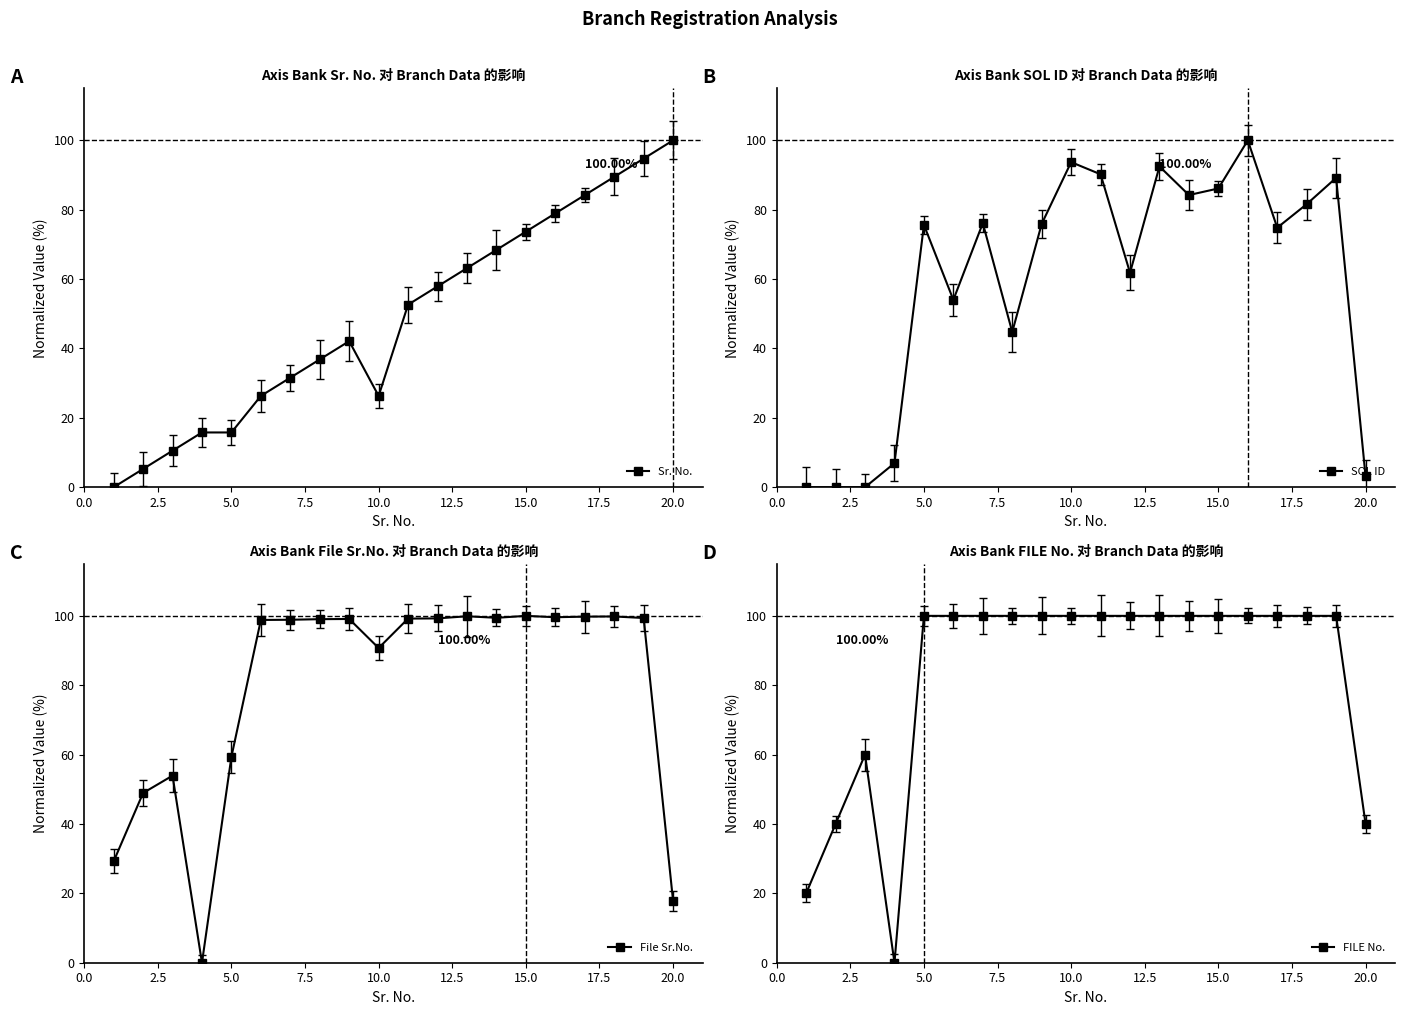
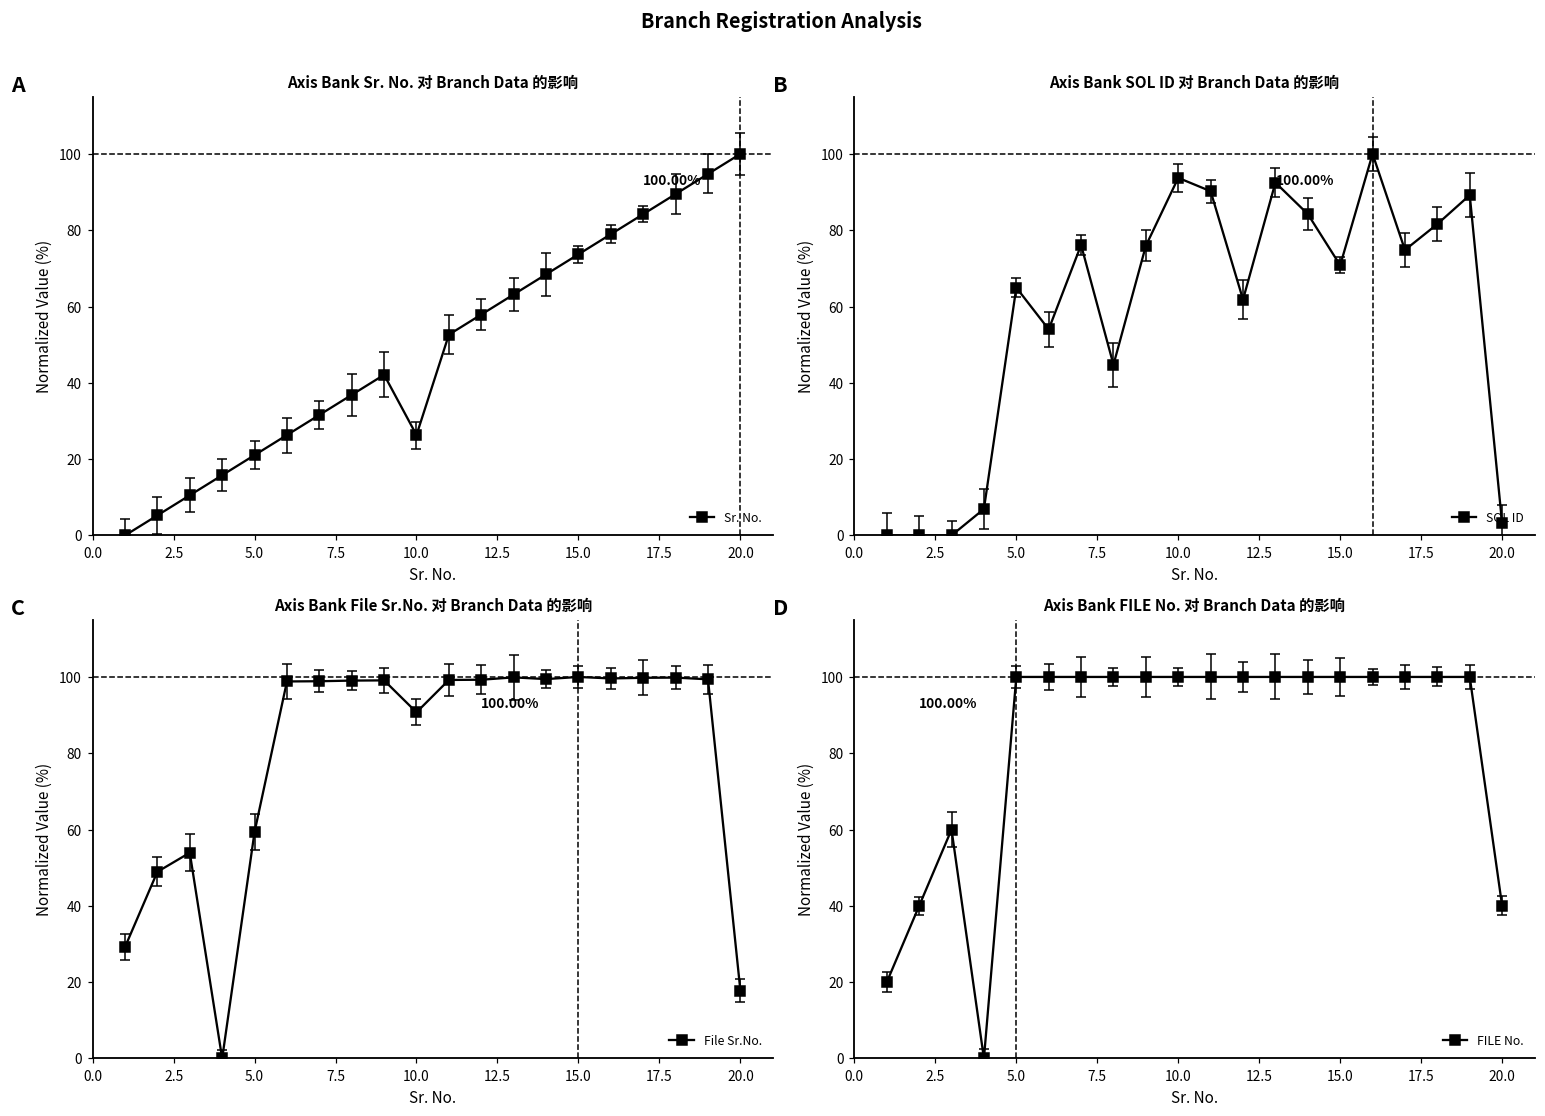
Axis Bank Sr. No. 对 Branch Data 的影响, Sr. No., 5.0: 16 -> 21
Axis Bank SOL ID 对 Branch Data 的影响, SOL ID, 5.0: 76 -> 65
Axis Bank SOL ID 对 Branch Data 的影响, SOL ID, 15.0: 86 -> 71
